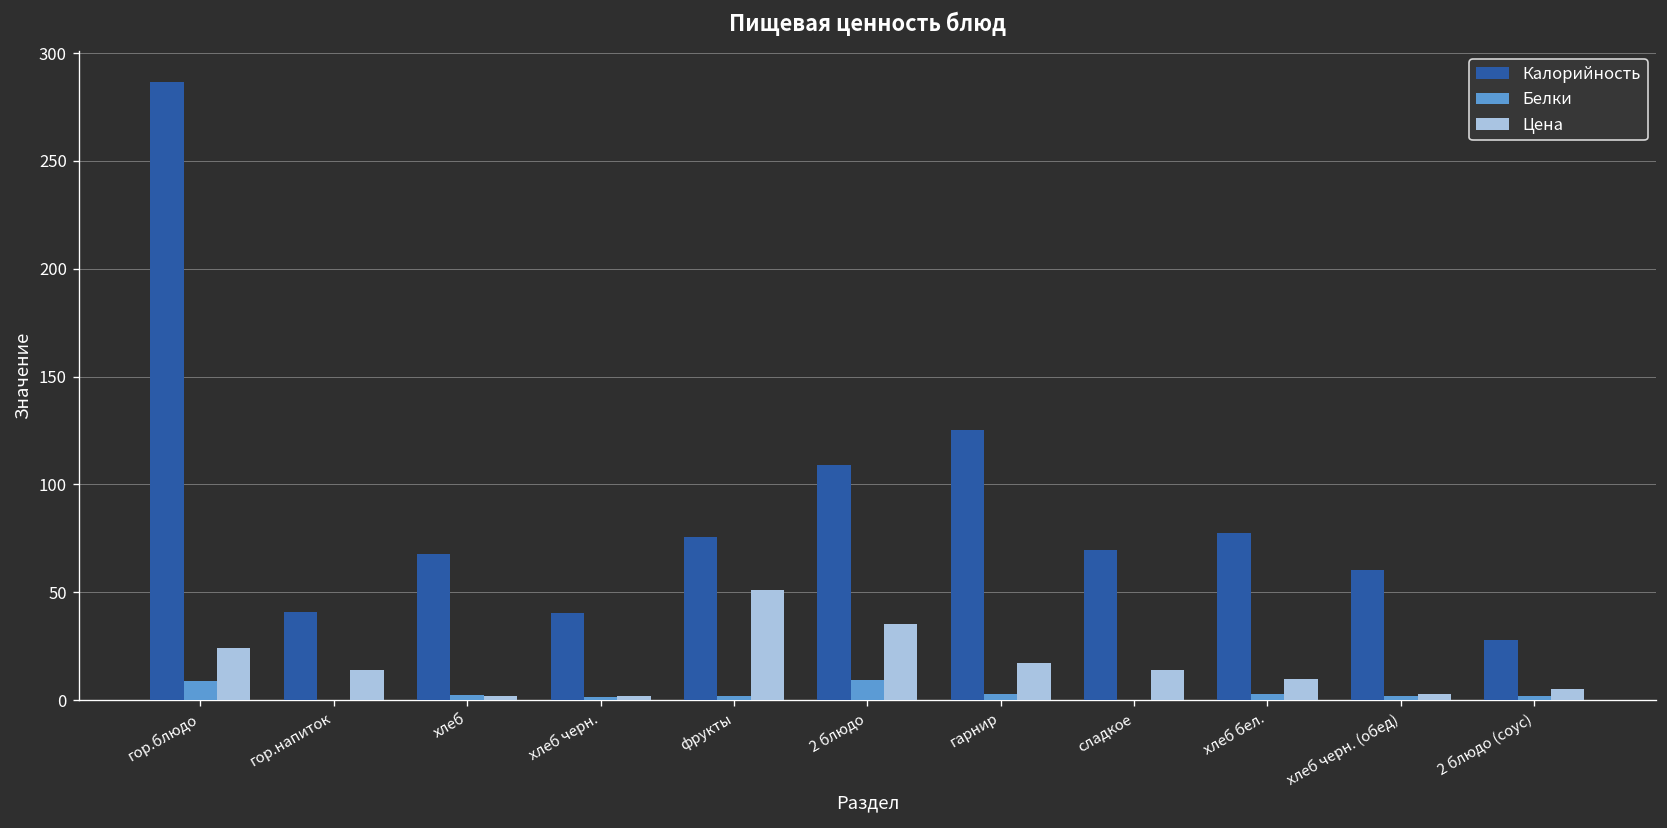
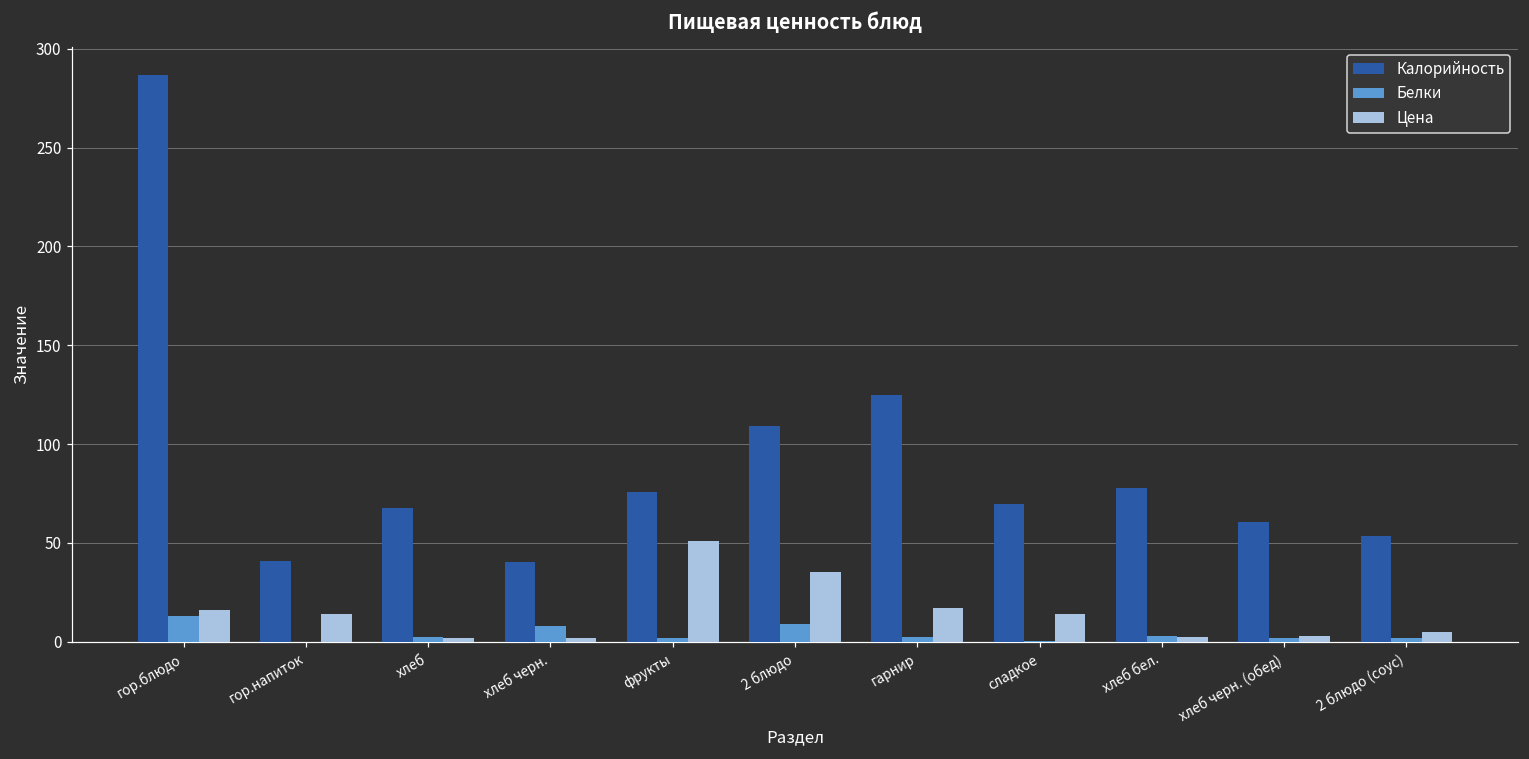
Белки, гор.блюдо: 9 -> 13
Цена, гор.блюдо: 24 -> 16
Белки, хлеб черн.: 1 -> 8
Цена, хлеб бел.: 10 -> 3
Калорийность, 2 блюдо (соус): 28 -> 53
